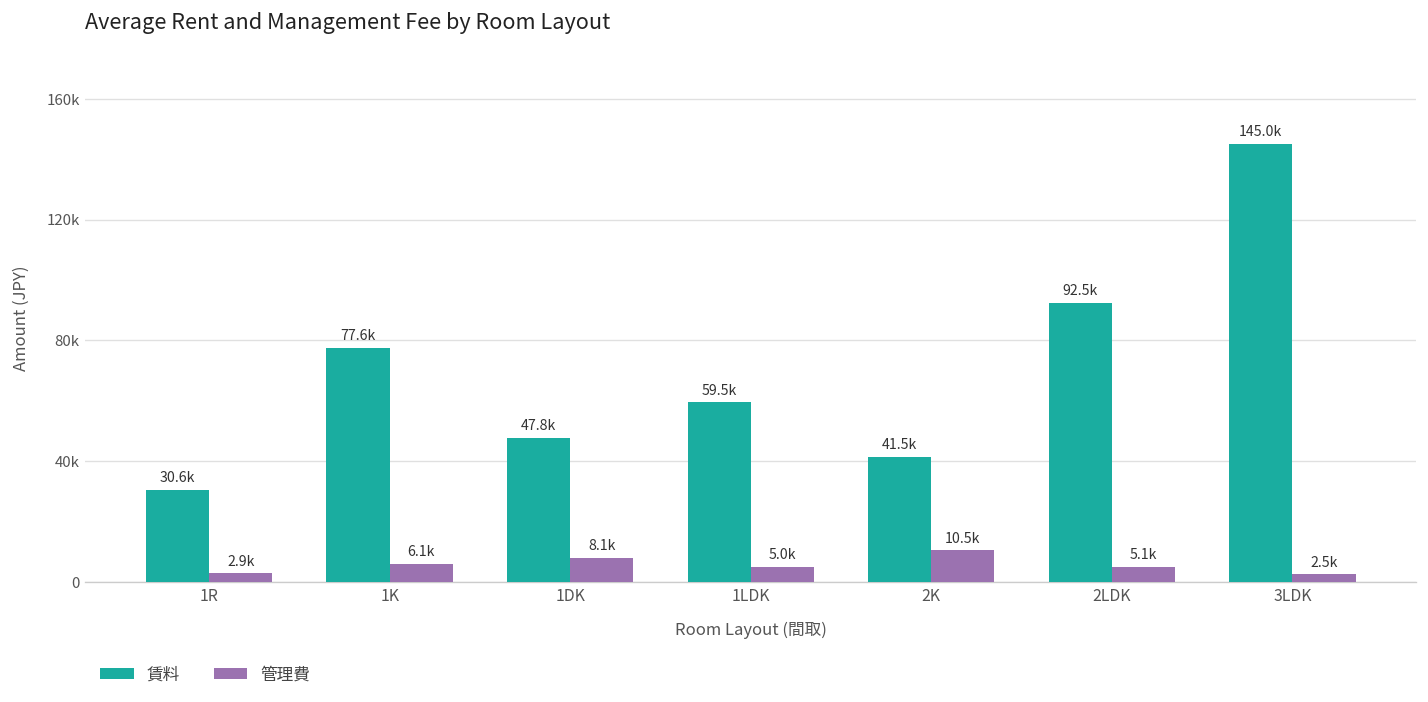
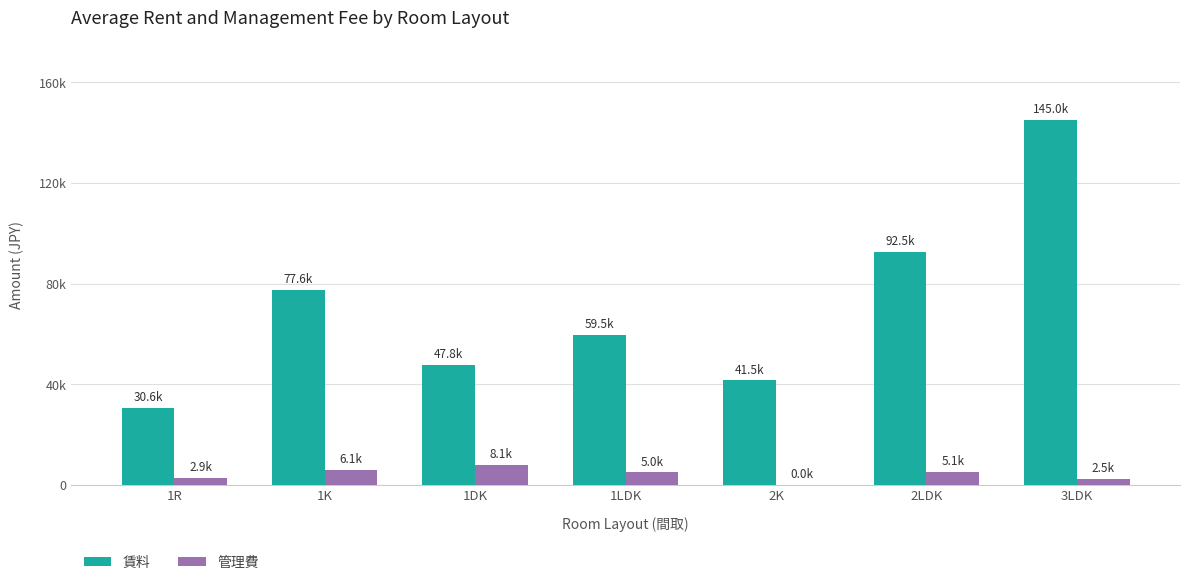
管理費, 2K: 10.5k -> 0.0k
